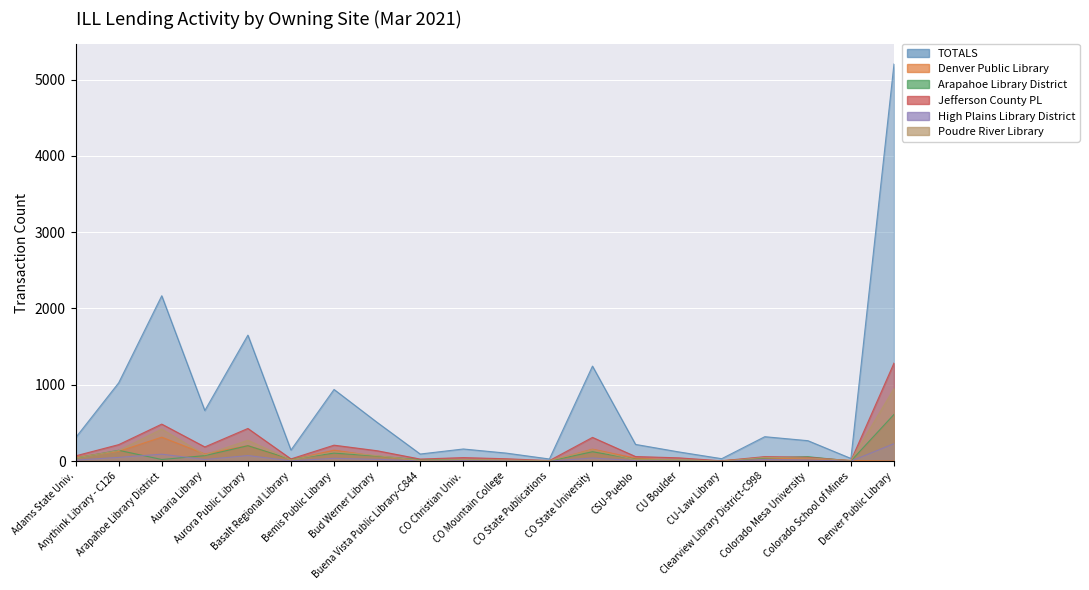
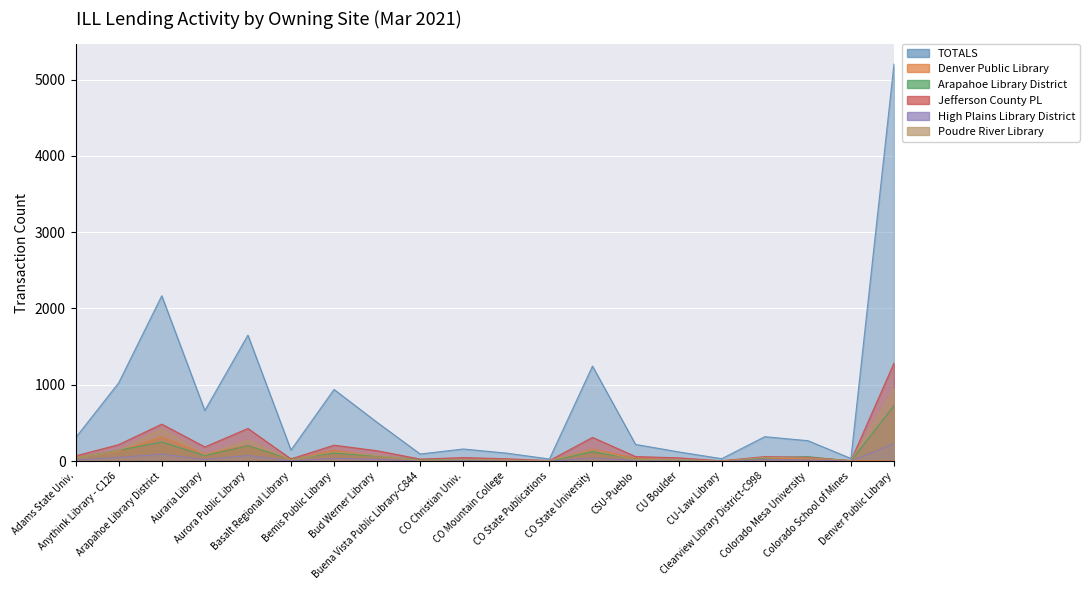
Arapahoe Library District, Arapahoe Library District: 0 -> 300
Arapahoe Library District, Denver Public Library: 600 -> 700
